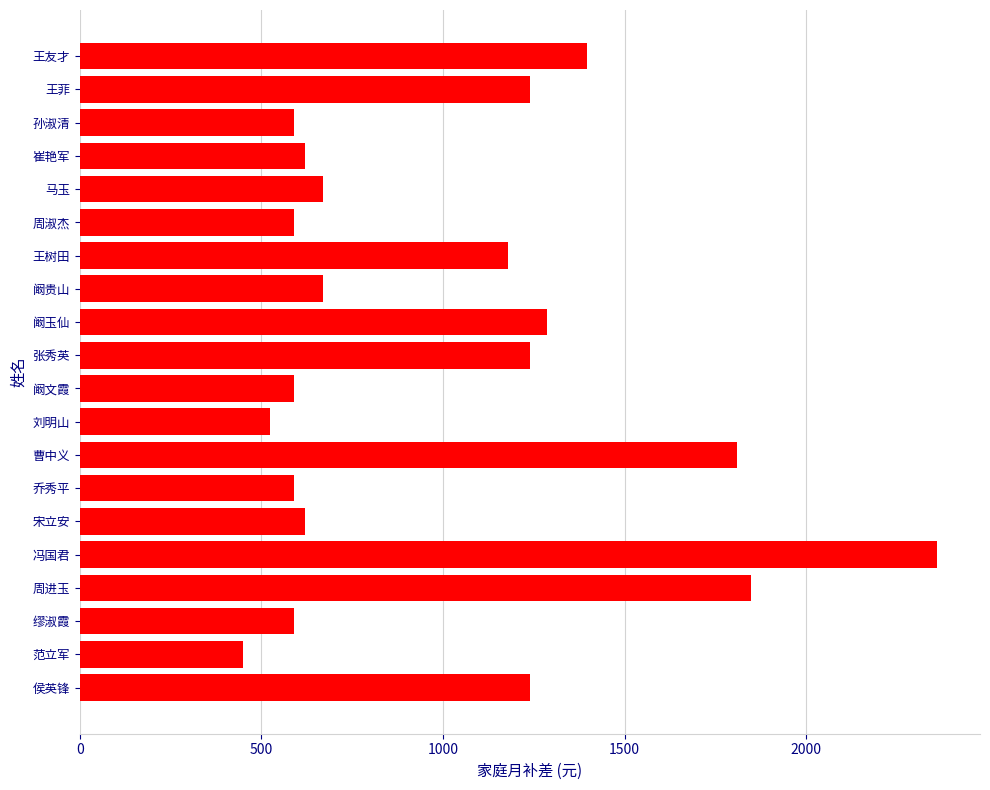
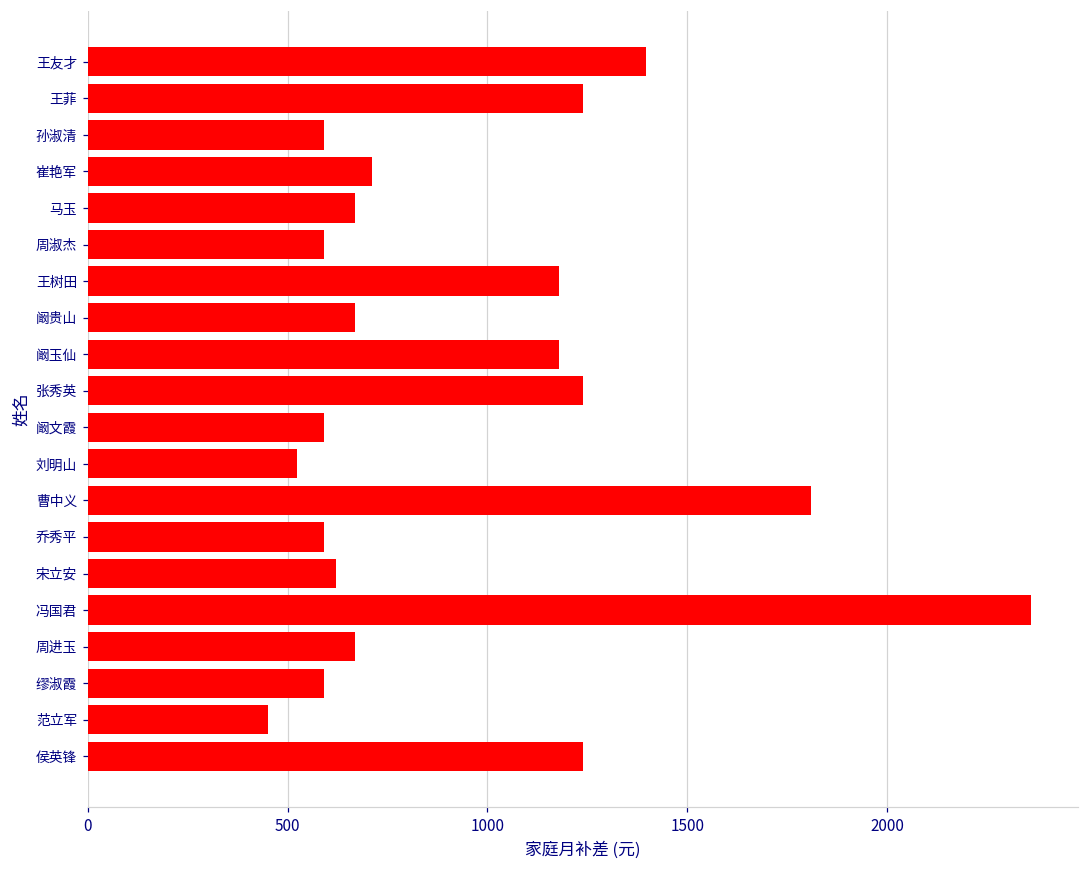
崔艳军: 620 -> 710
阚玉仙: 1290 -> 1180
周进玉: 1850 -> 670
